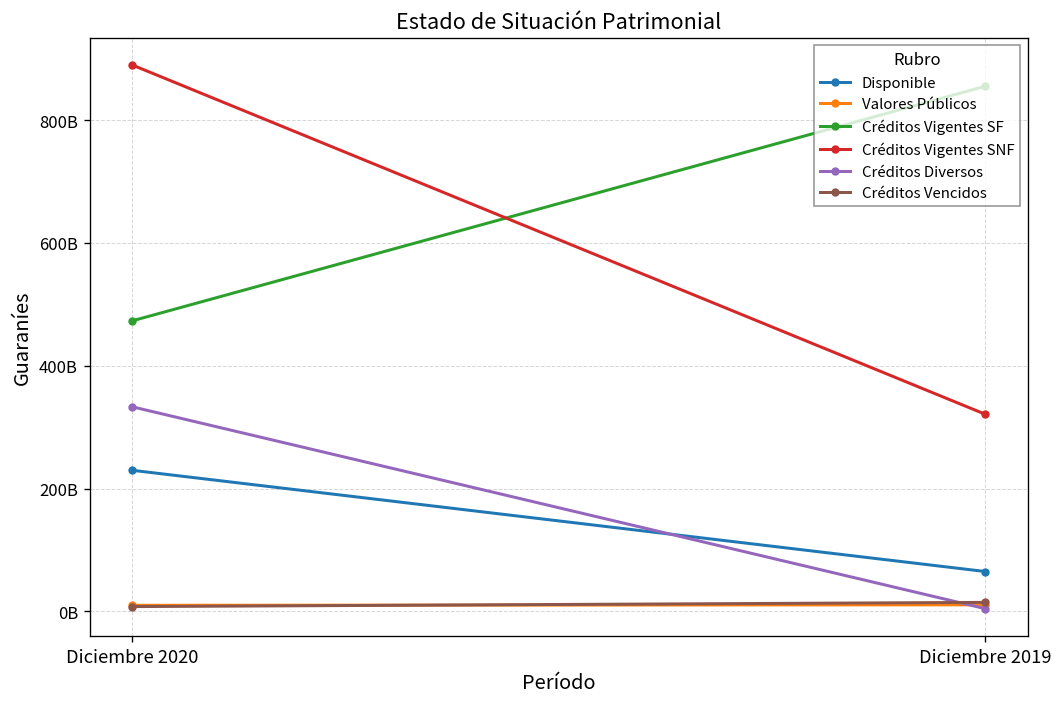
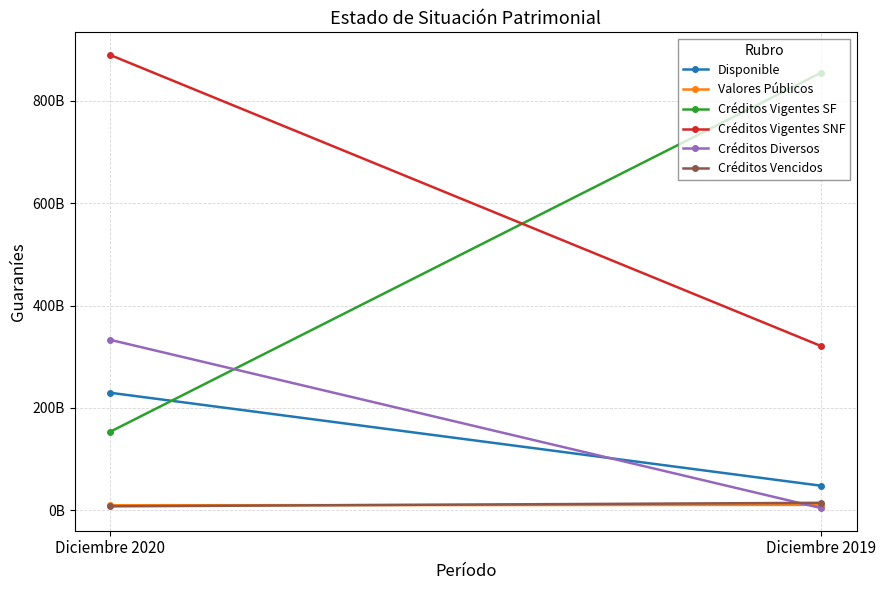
Créditos Vigentes SF, Diciembre 2020: 470000000000 -> 150000000000
Disponible, Diciembre 2019: 60000000000 -> 50000000000
